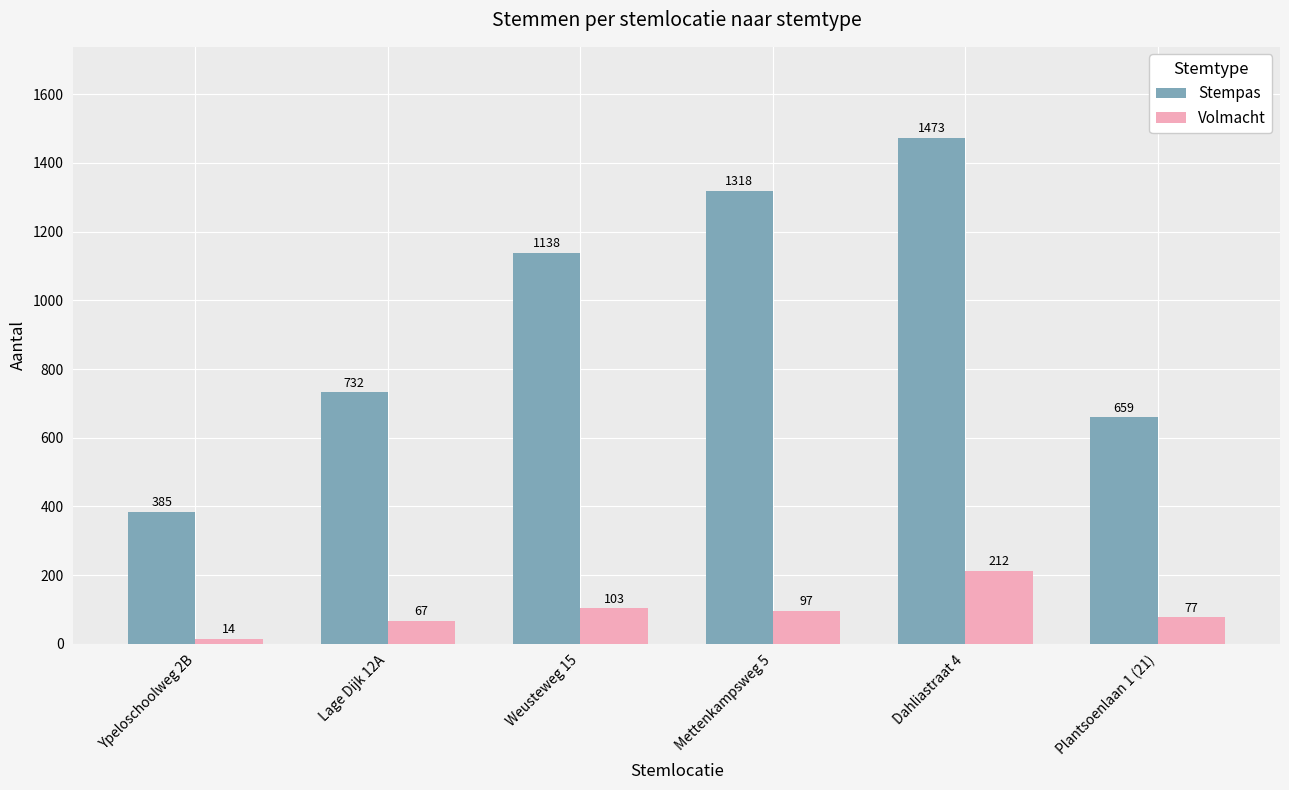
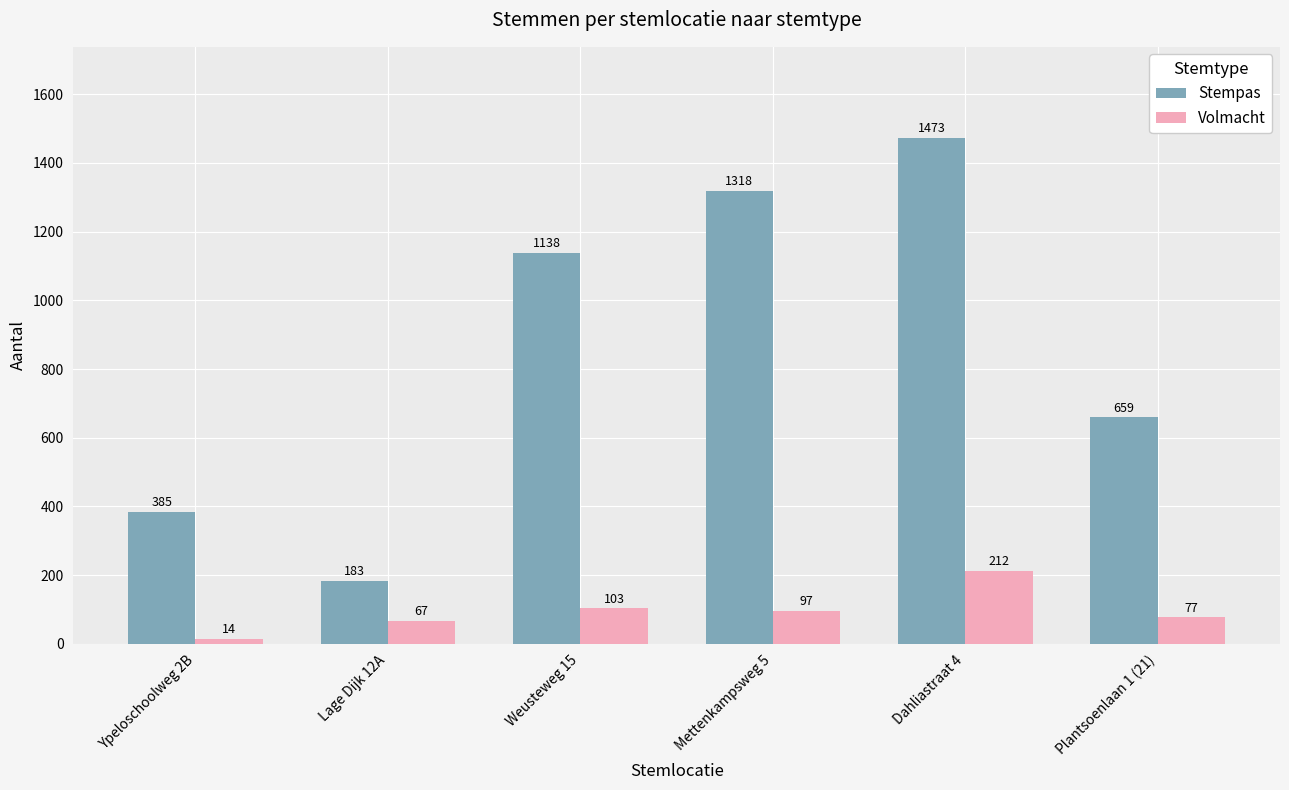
Stempas, Lage Dijk 12A: 732 -> 183
